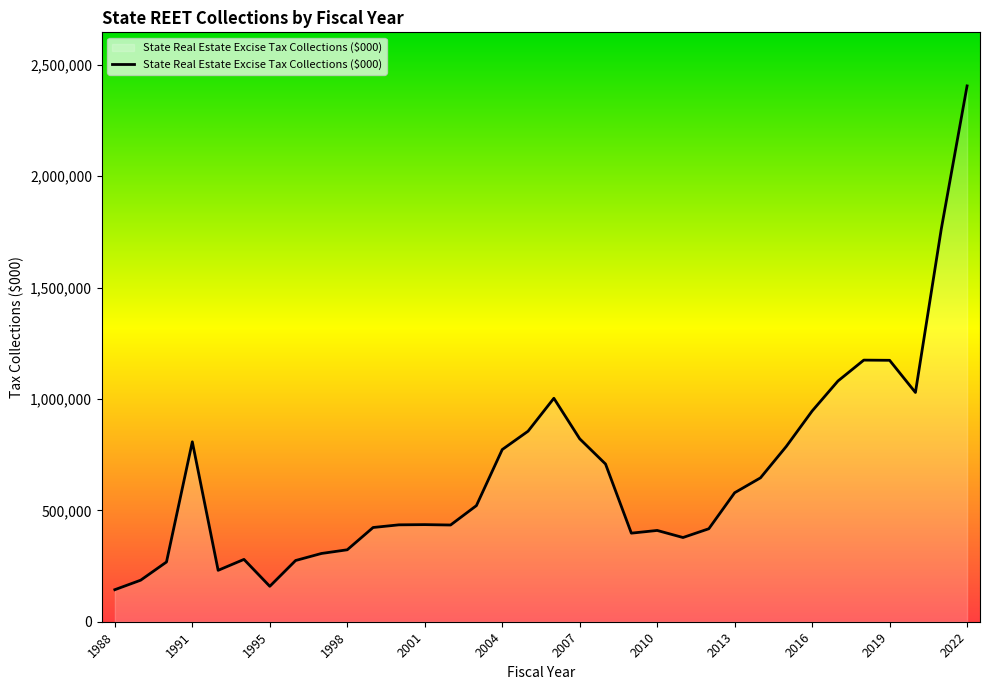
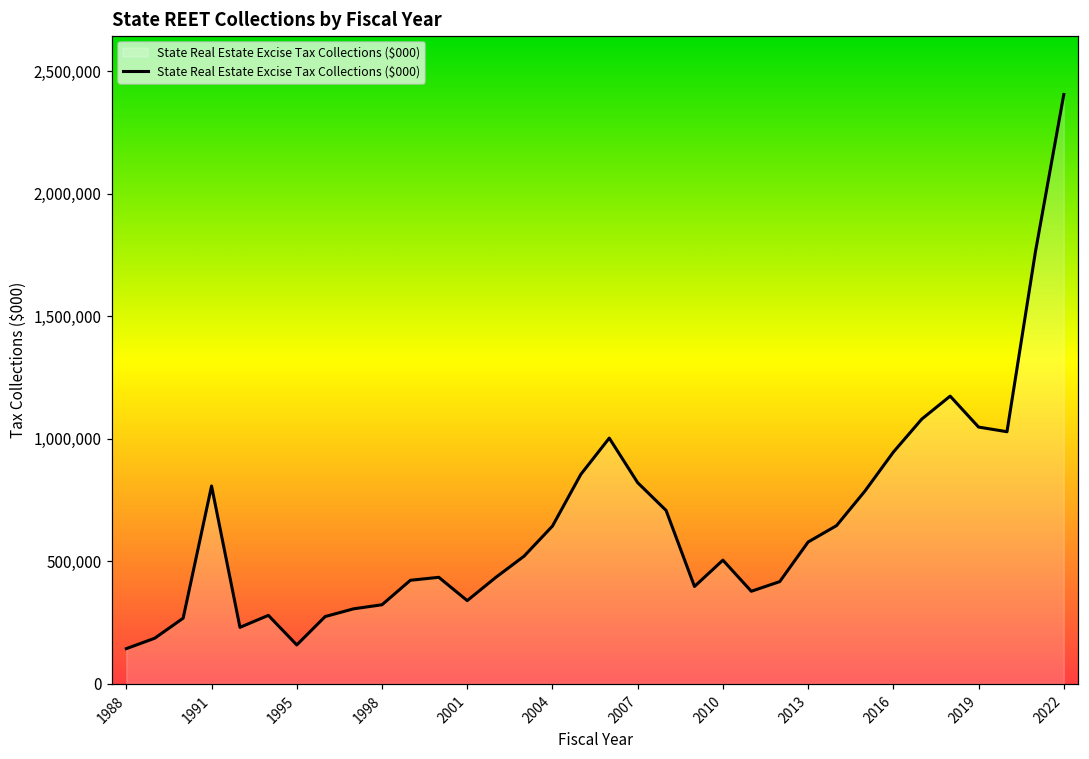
2001: 440,000 -> 340,000
2004: 770,000 -> 640,000
2010: 410,000 -> 510,000
2019: 1,170,000 -> 1,050,000
